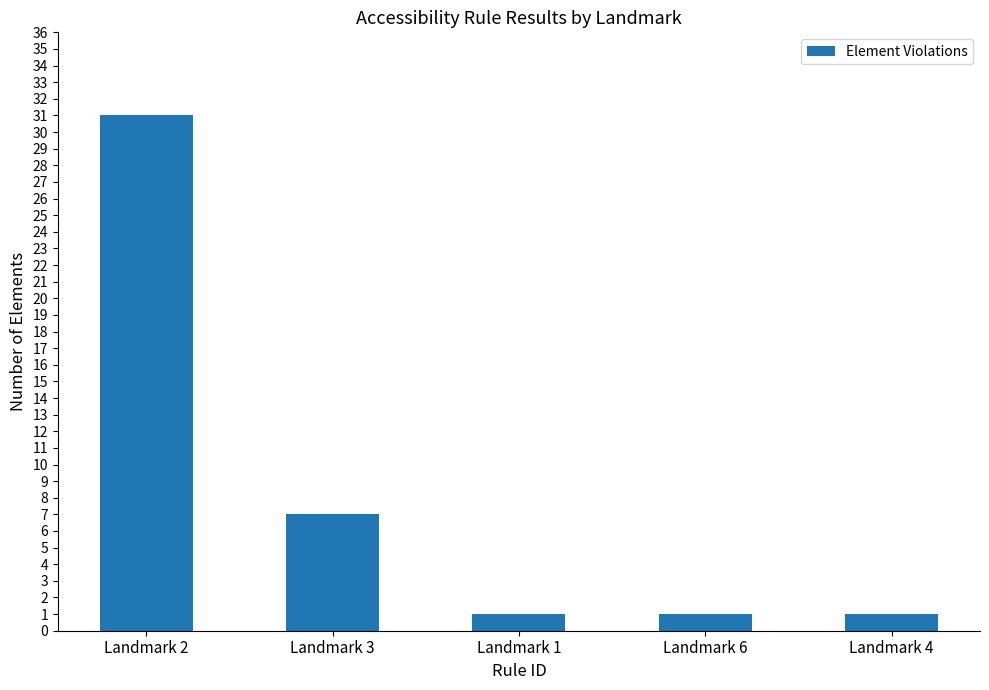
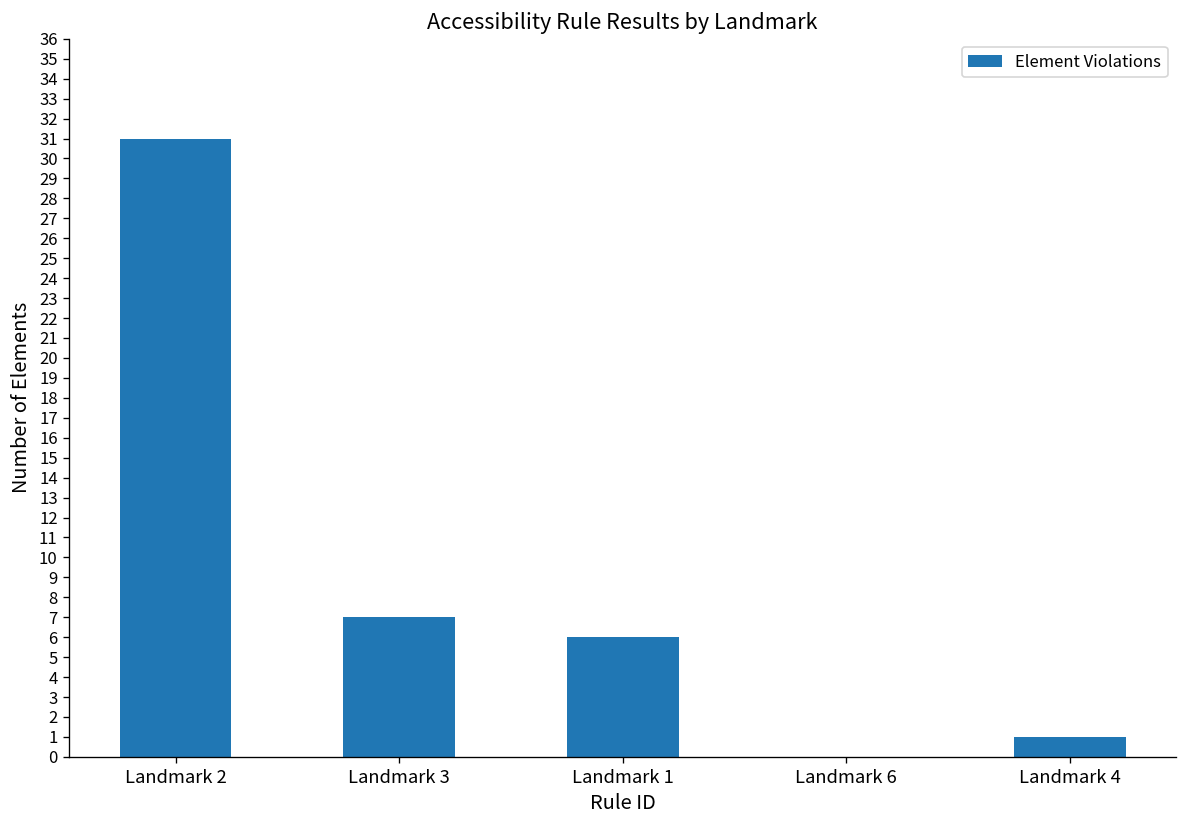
Landmark 1: 1 -> 6
Landmark 6: 1 -> 0
